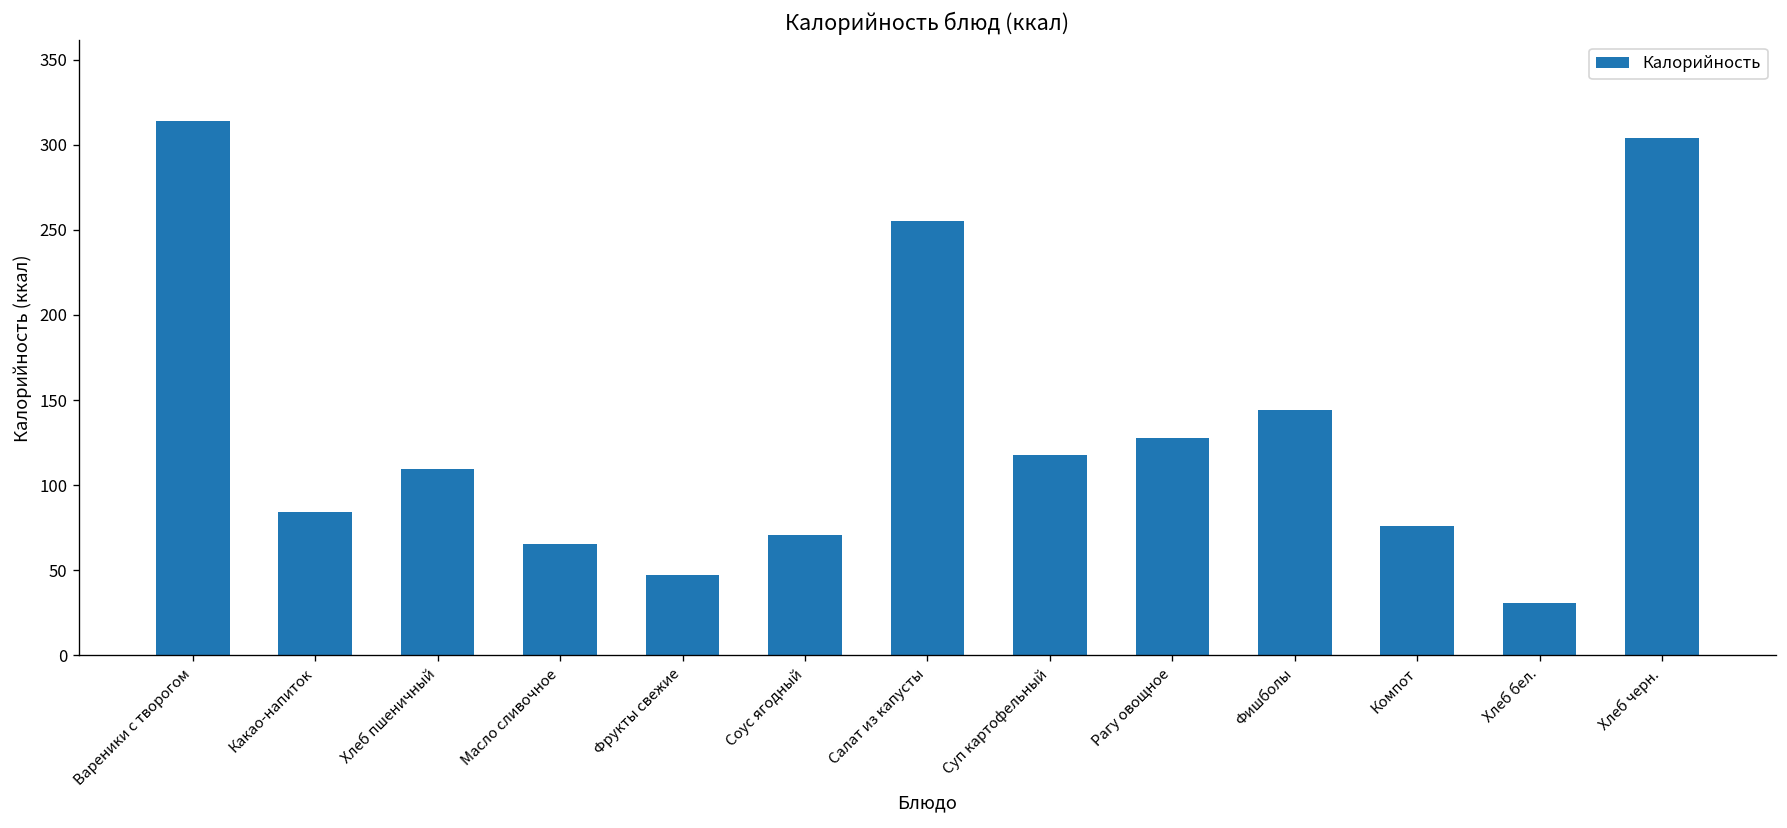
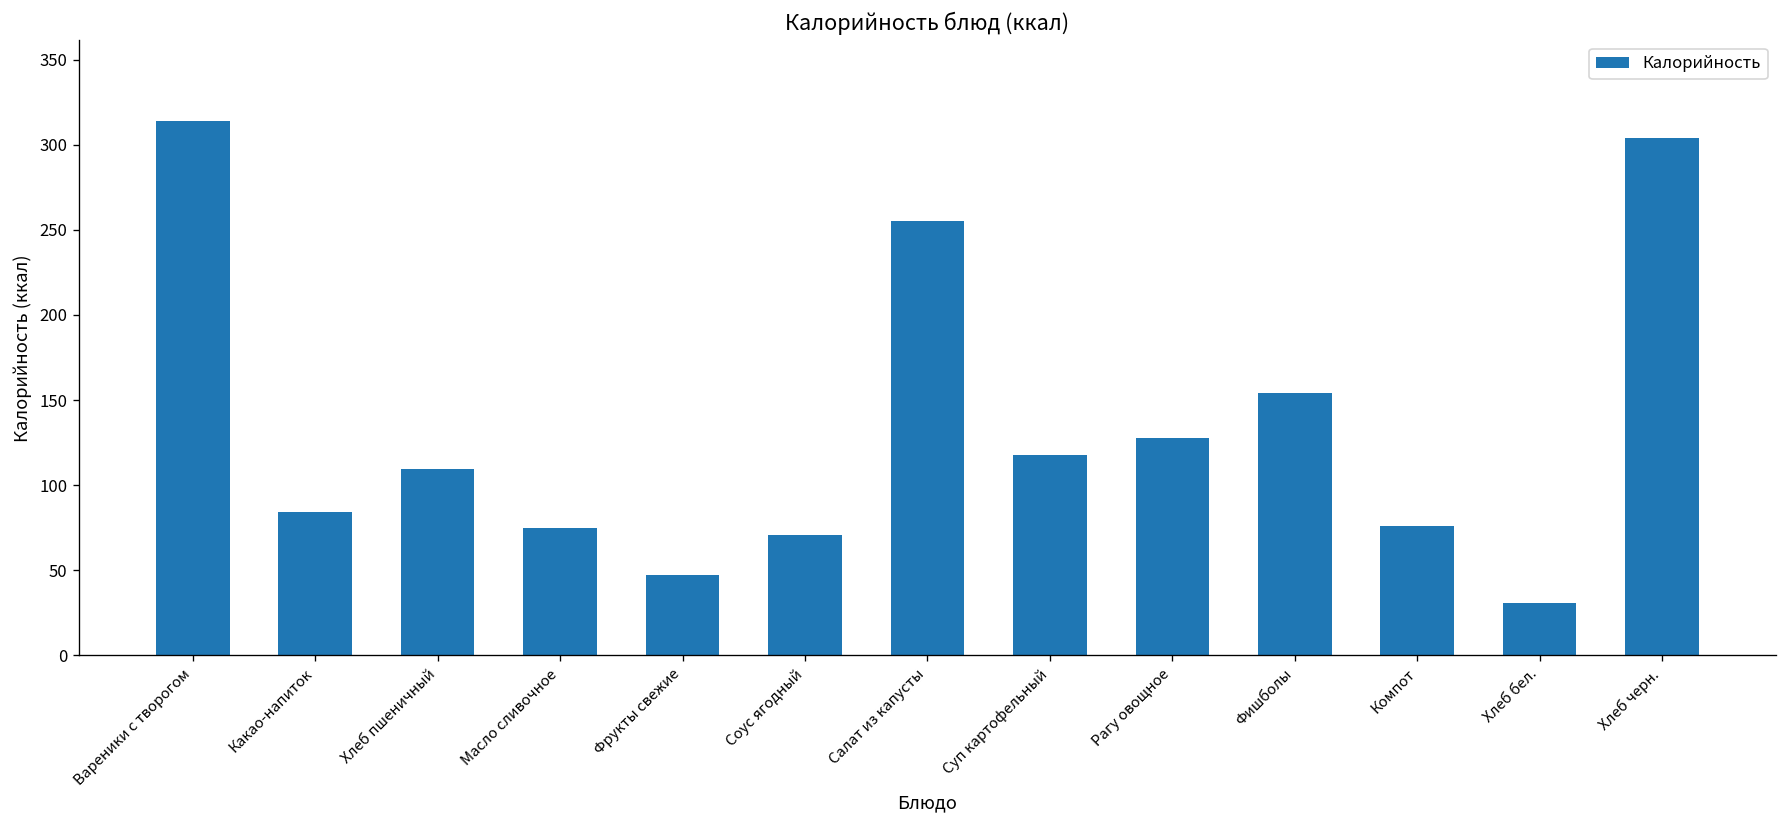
Масло сливочное: 65 -> 75
Фишболы: 144 -> 154
